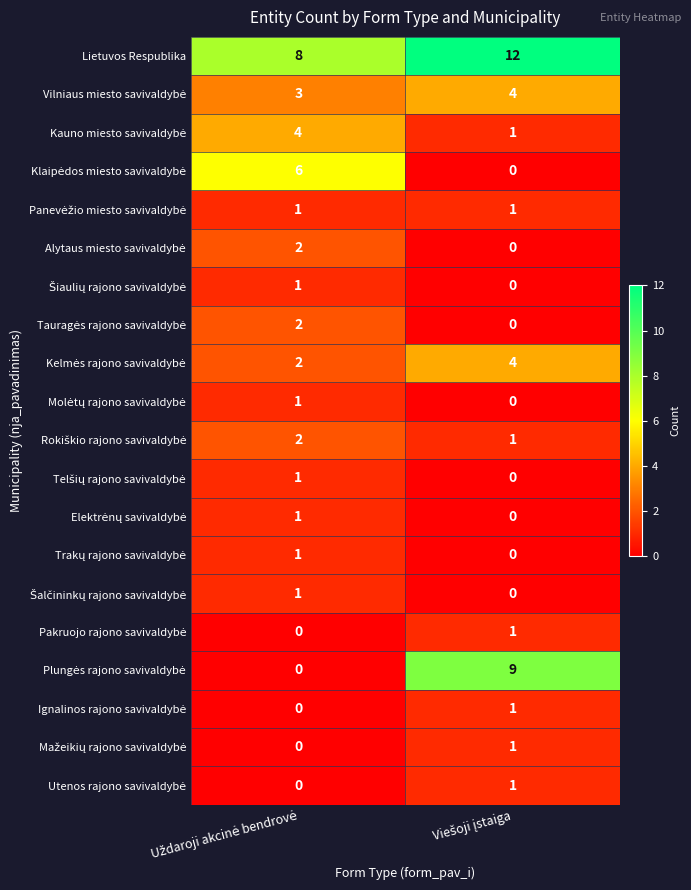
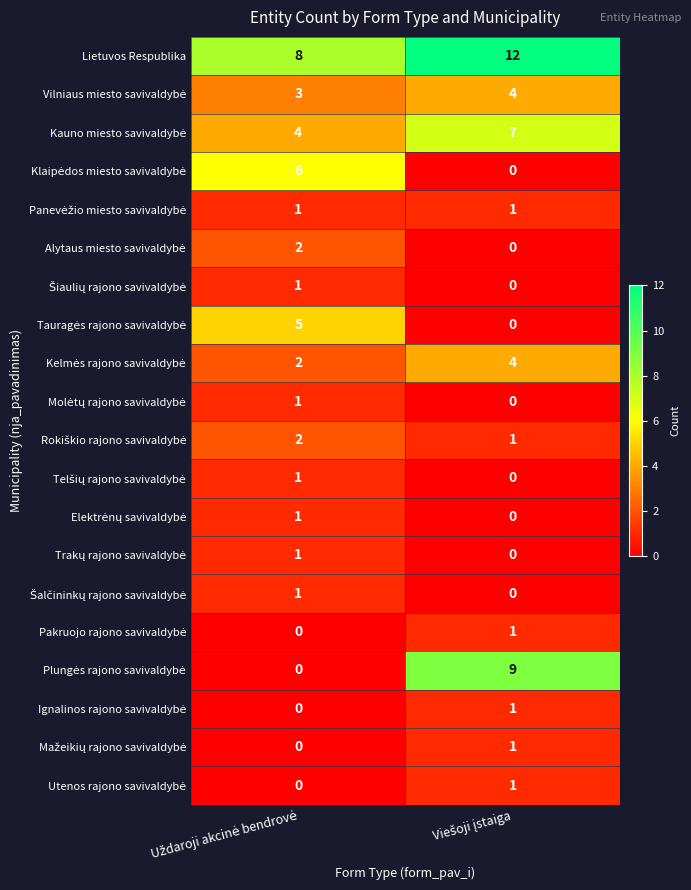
Kauno miesto savivaldybė, Viešoji įstaiga: 1 -> 7
Tauragės rajono savivaldybė, Uždaroji akcinė bendrovė: 2 -> 5
